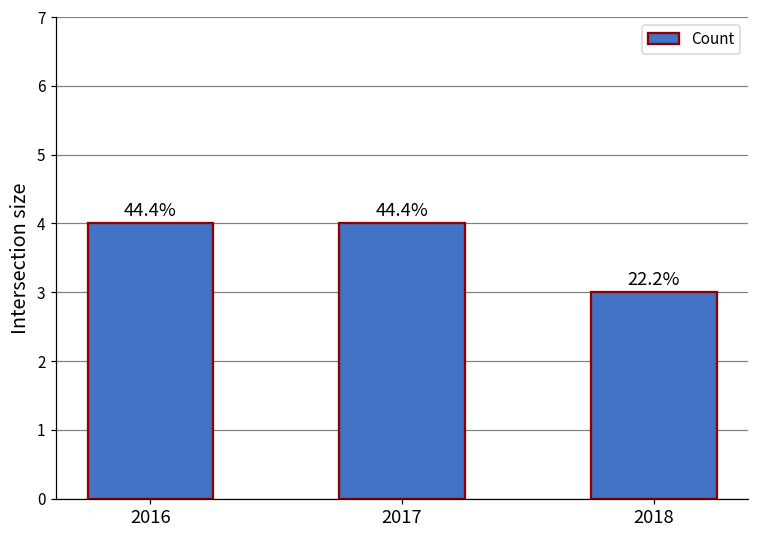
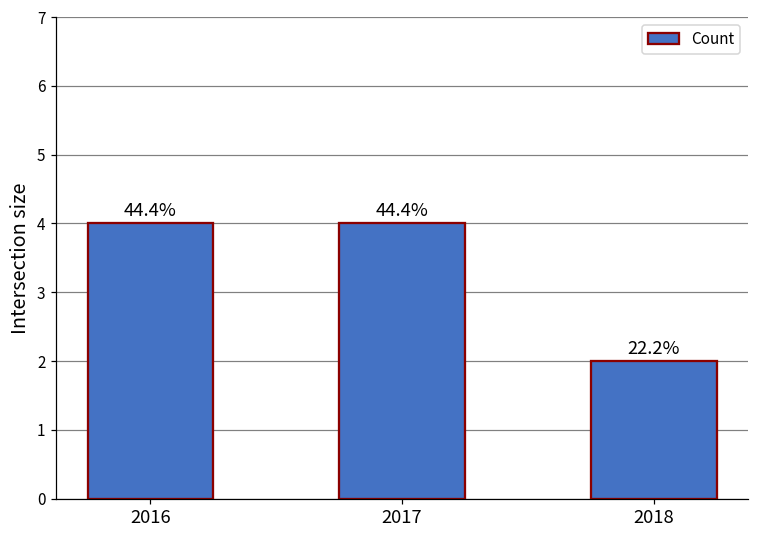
2018: 3 -> 2
